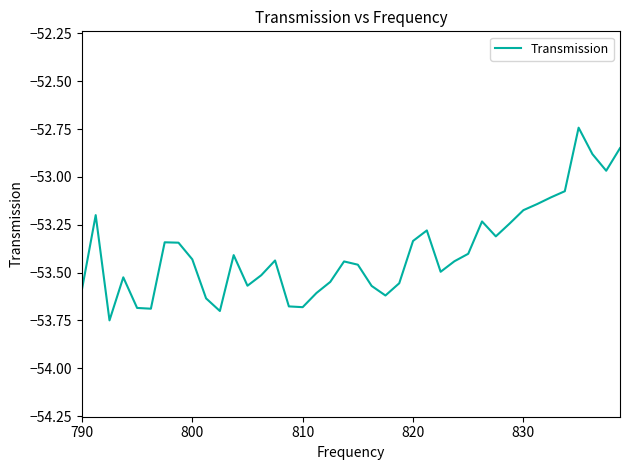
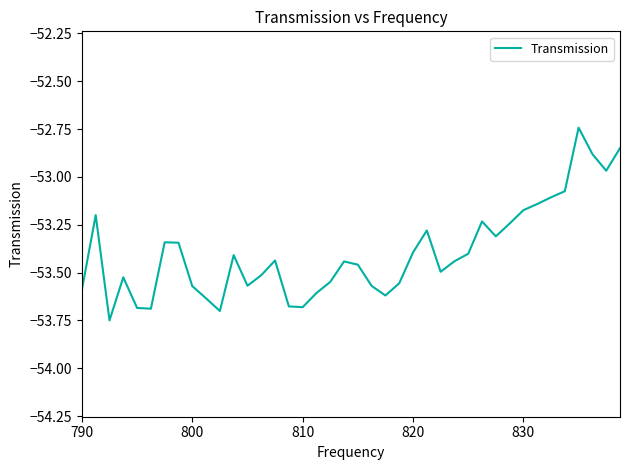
800: -53.43 -> -53.57
820: -53.34 -> -53.40
